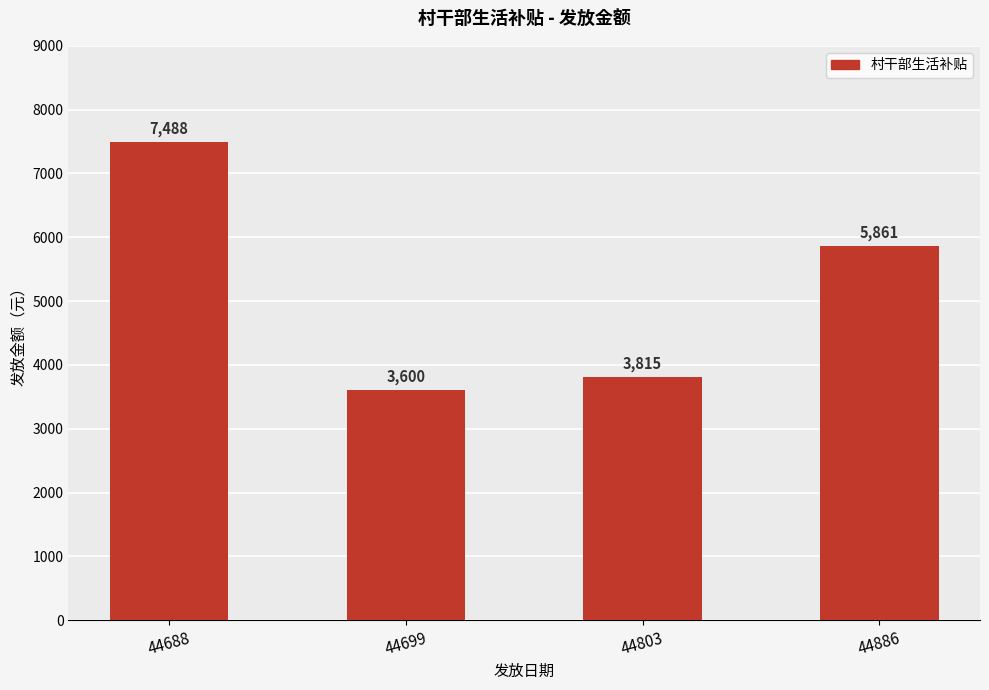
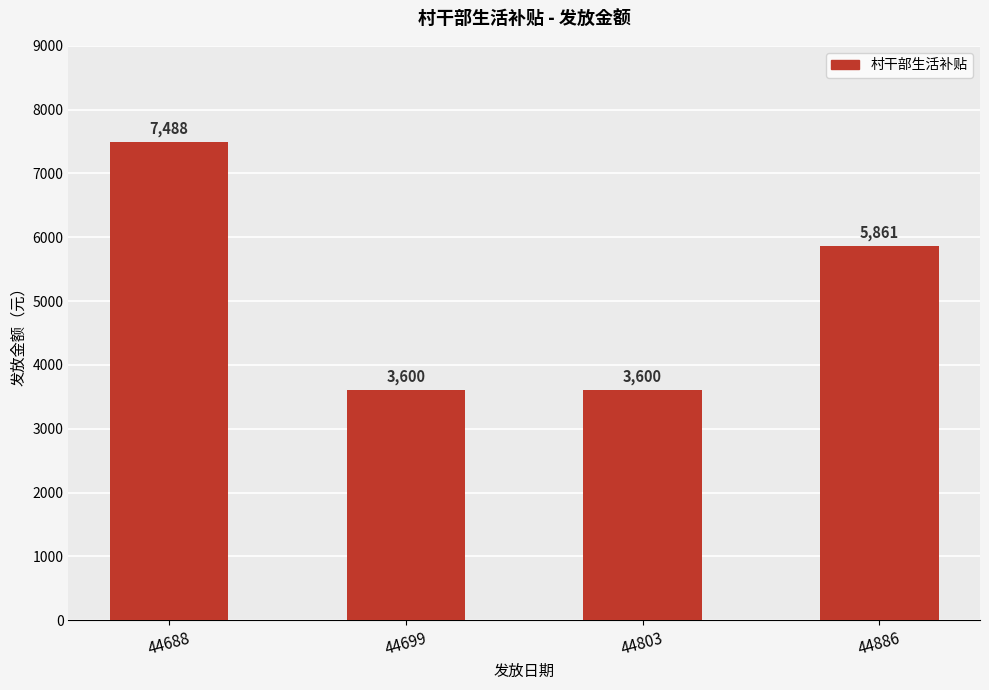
44803: 3,815 -> 3,600
